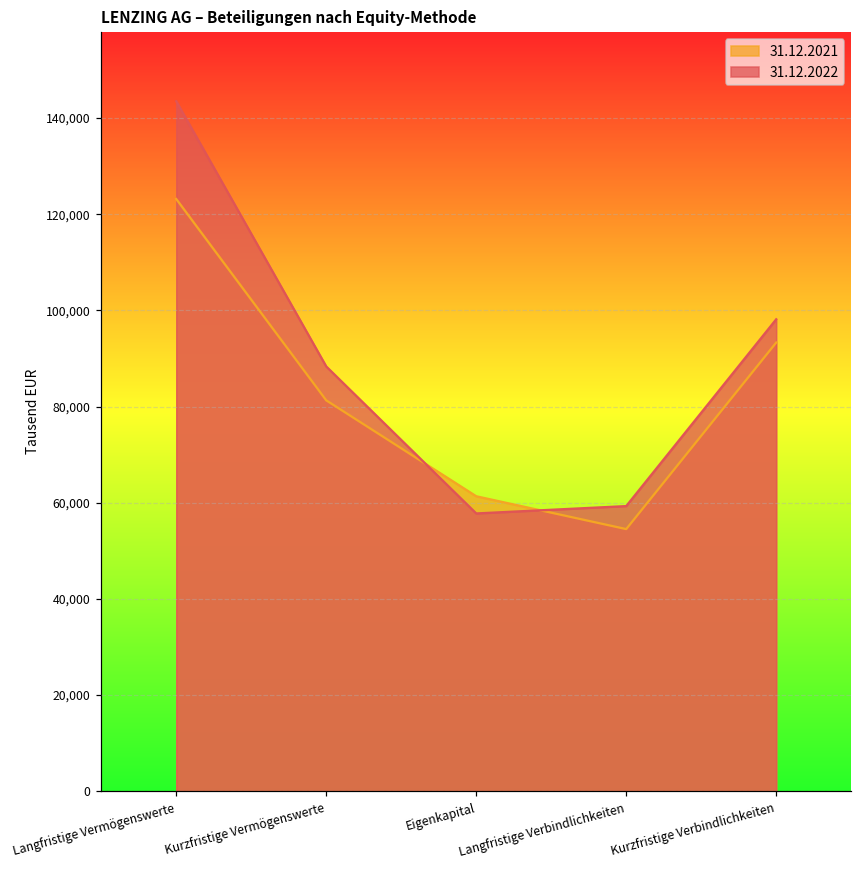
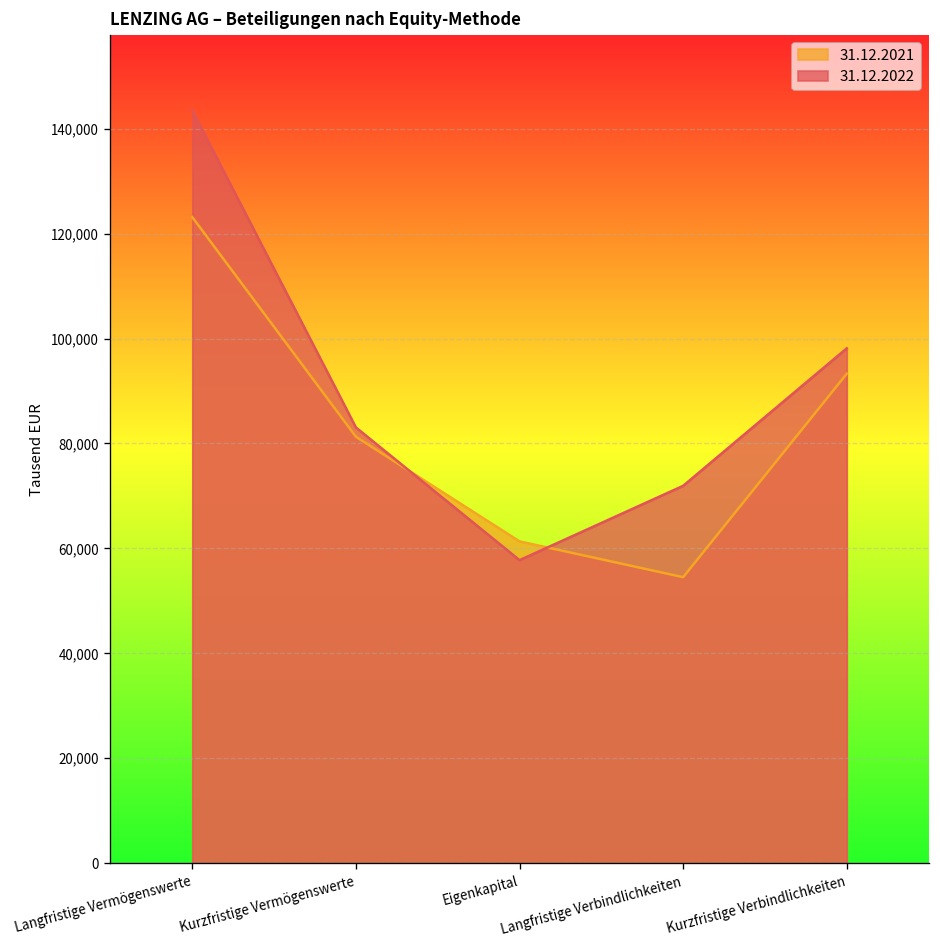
31.12.2022, Kurzfristige Vermögenswerte: 88,000 -> 83,000
31.12.2022, Langfristige Verbindlichkeiten: 59,000 -> 72,000
